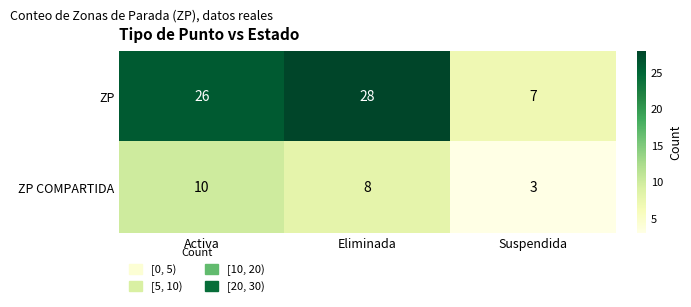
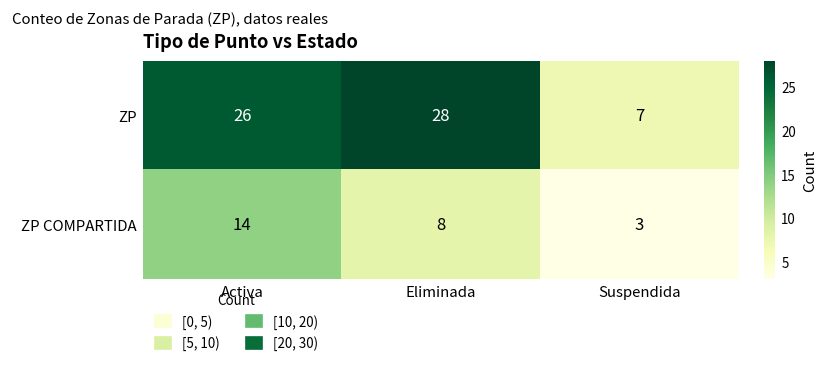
ZP COMPARTIDA, Activa: 10 -> 14
